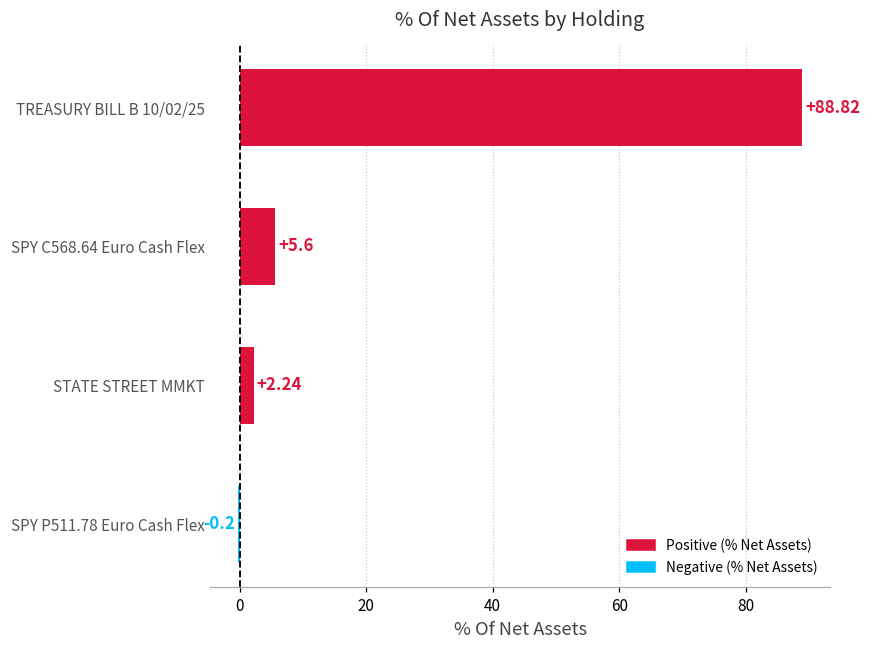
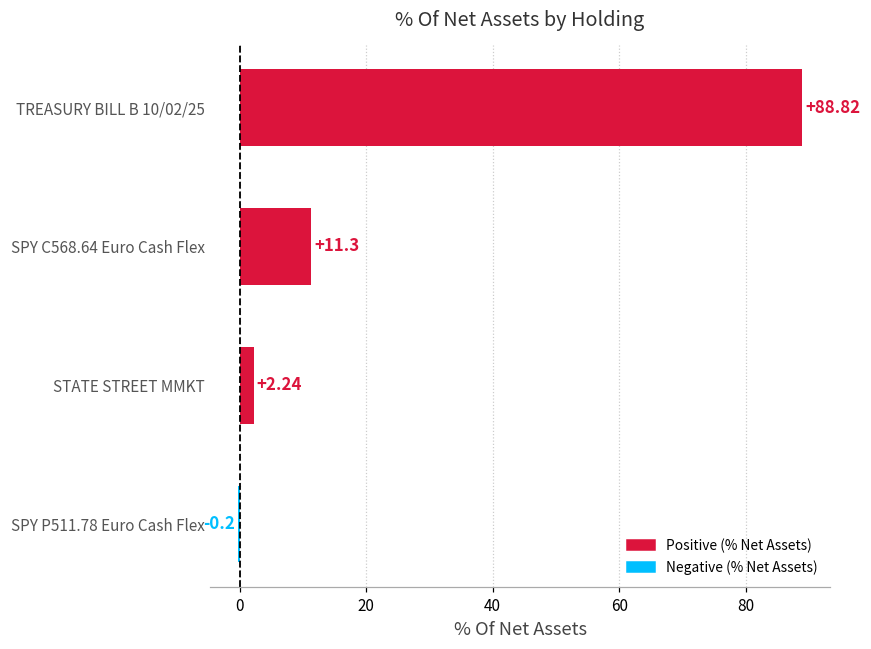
SPY C568.64 Euro Cash Flex: +5.6 -> +11.3
